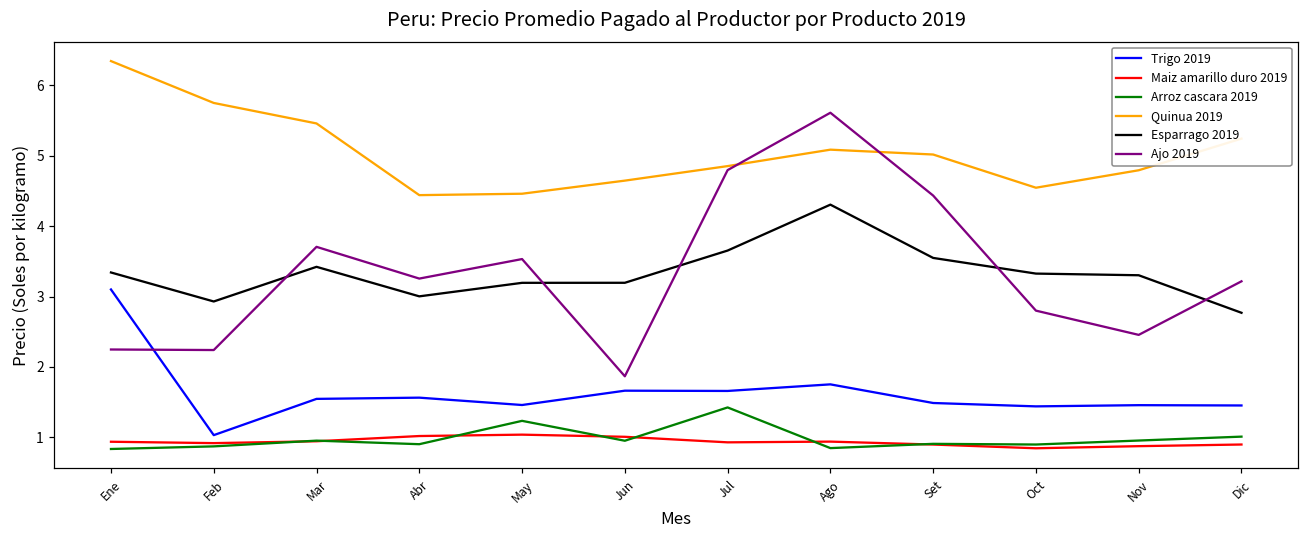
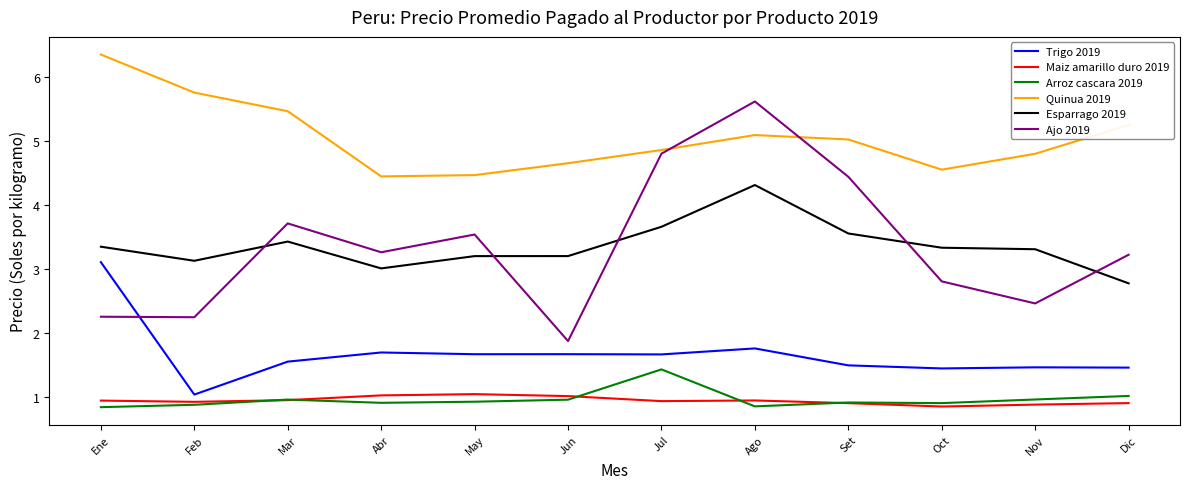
Esparrago 2019, Feb: 2.9 -> 3.1
Trigo 2019, Abr: 1.6 -> 1.7
Trigo 2019, May: 1.5 -> 1.7
Arroz cascara 2019, May: 1.2 -> 0.9
